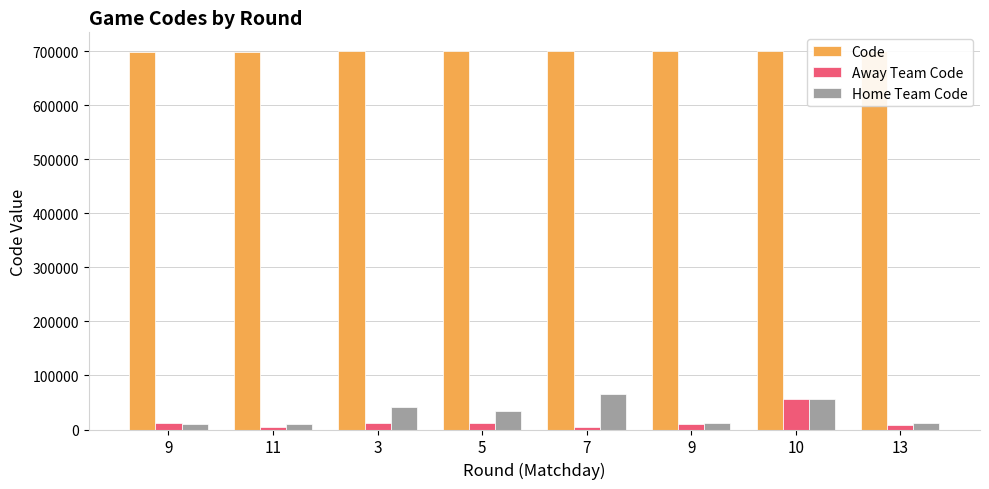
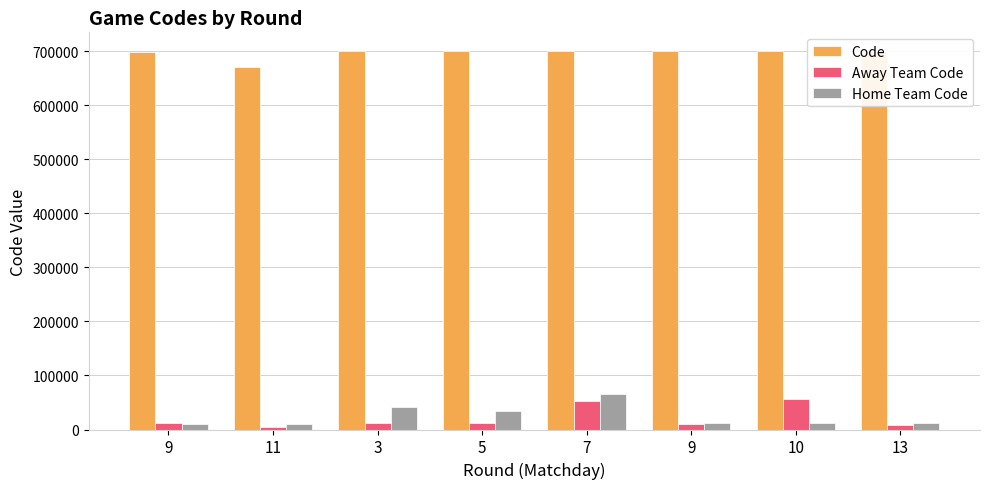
Code, 11: 700000 -> 670000
Away Team Code, 7: 0 -> 50000
Home Team Code, 10: 60000 -> 10000
